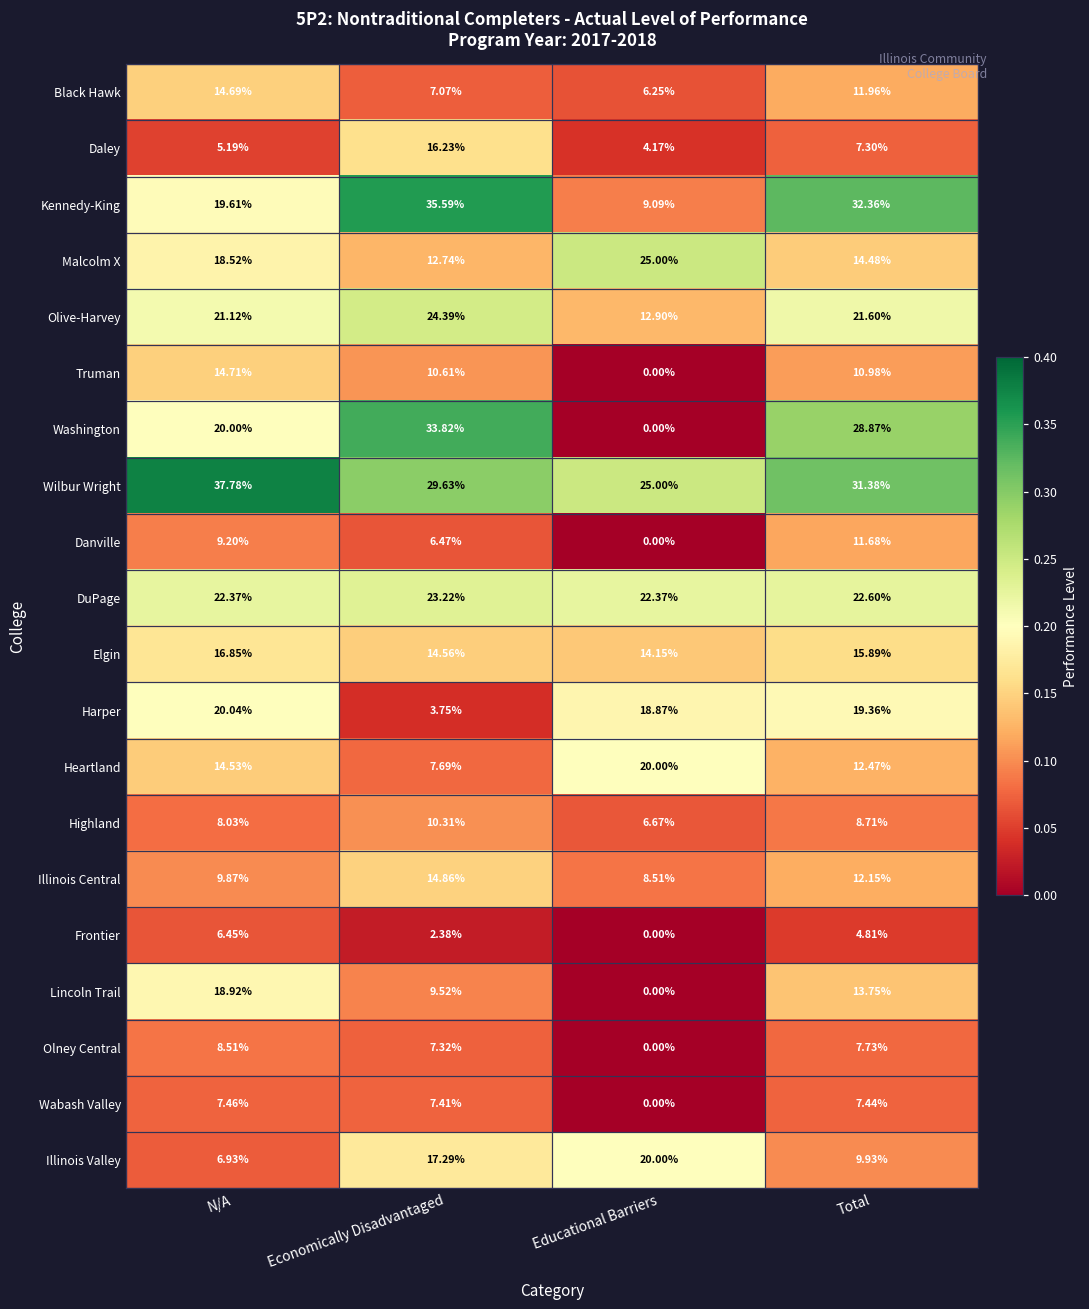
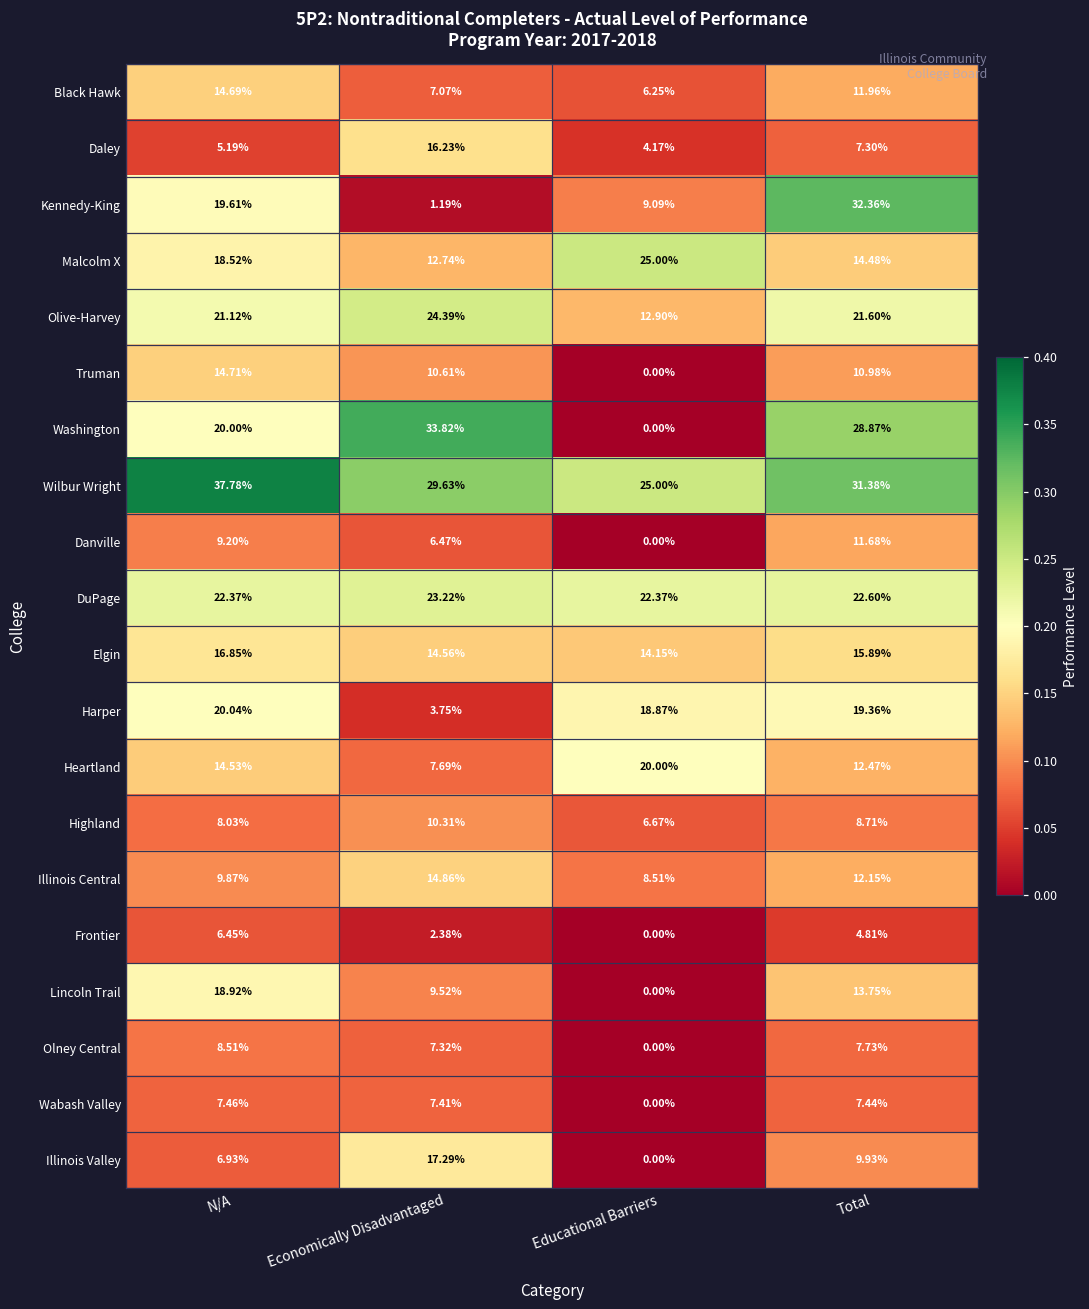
Kennedy-King, Economically Disadvantaged: 35.59% -> 1.19%
Illinois Valley, Educational Barriers: 20.00% -> 0.00%
